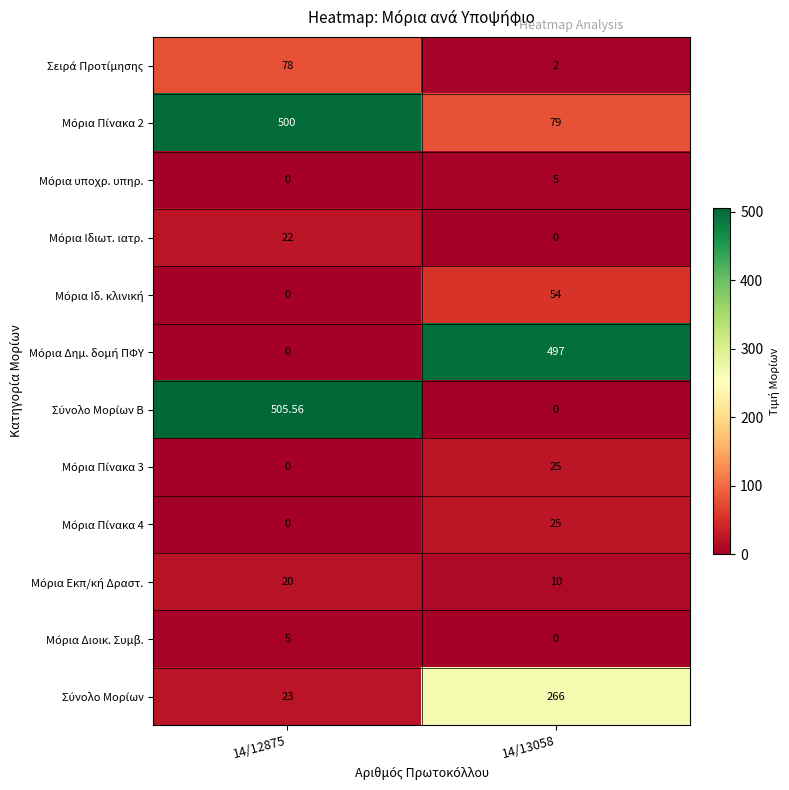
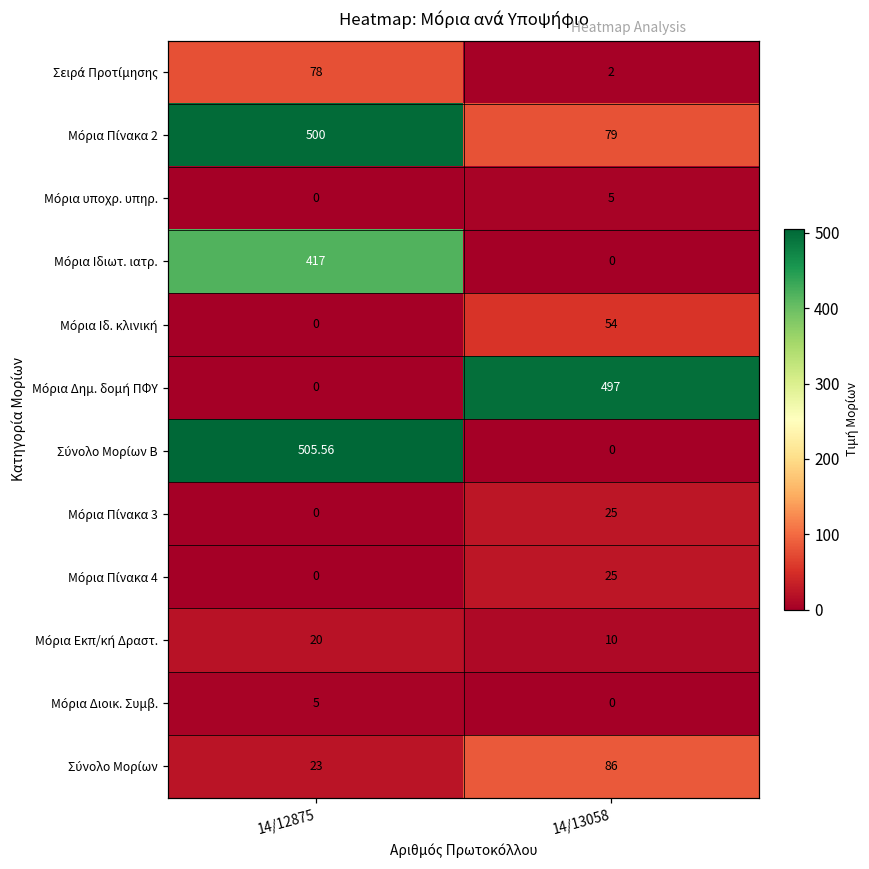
Μόρια Ιδιωτ. ιατρ., 14/12875: 22 -> 417
Σύνολο Μορίων, 14/13058: 266 -> 86
